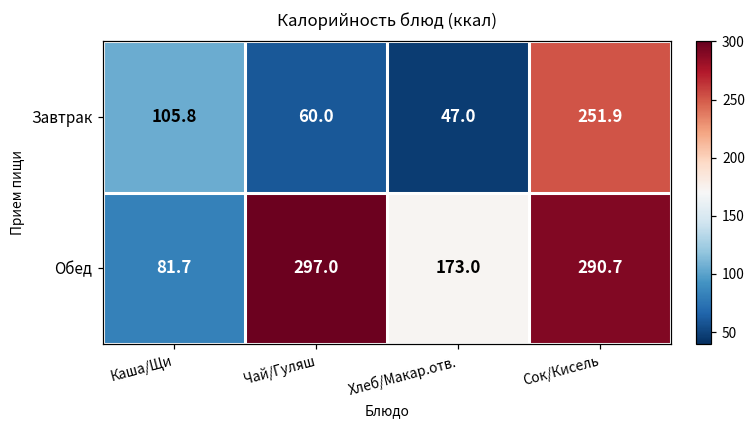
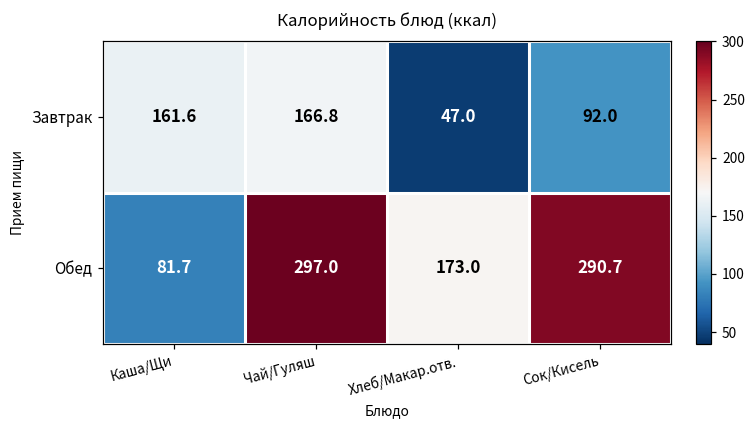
Завтрак, Каша/Щи: 105.8 -> 161.6
Завтрак, Чай/Гуляш: 60.0 -> 166.8
Завтрак, Сок/Кисель: 251.9 -> 92.0
